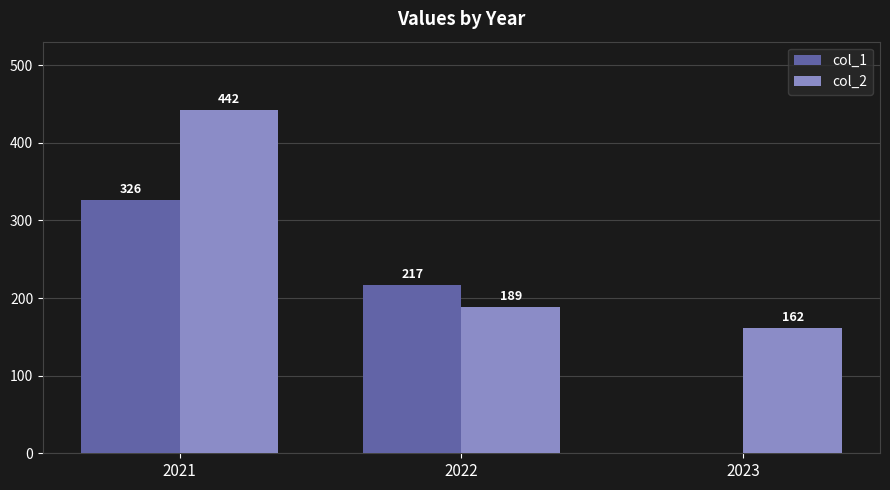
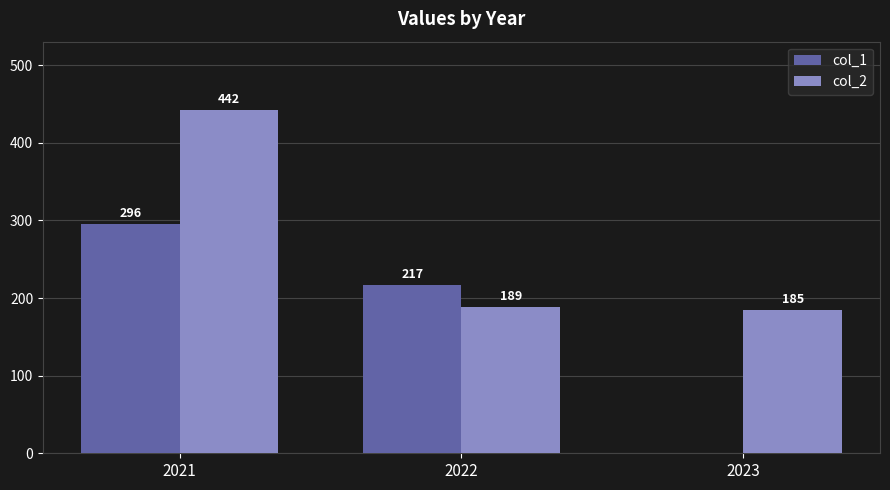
col_1, 2021: 326 -> 296
col_2, 2023: 162 -> 185
